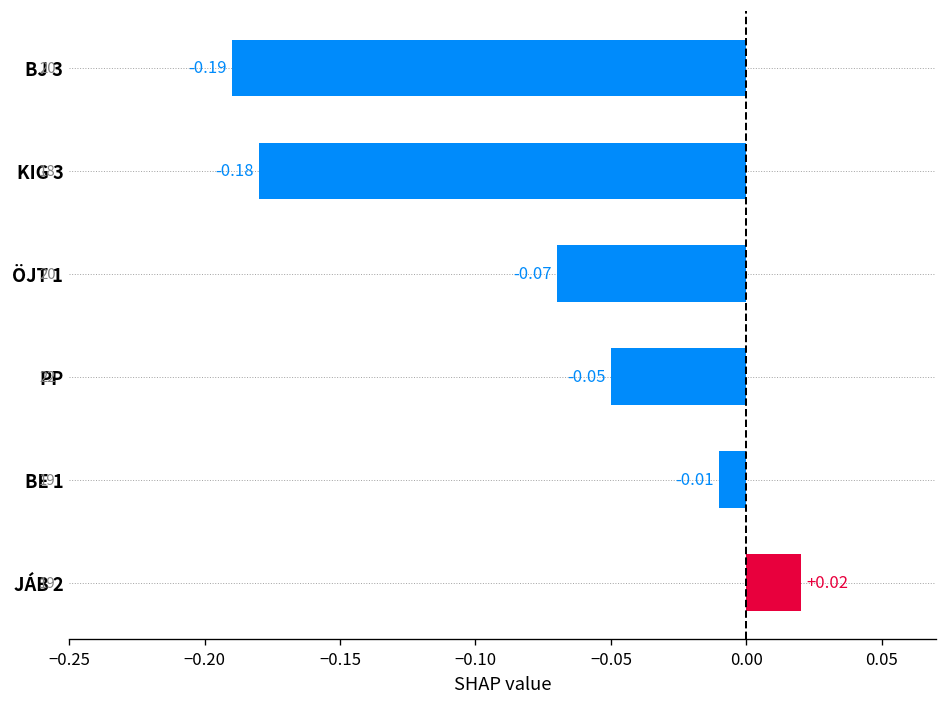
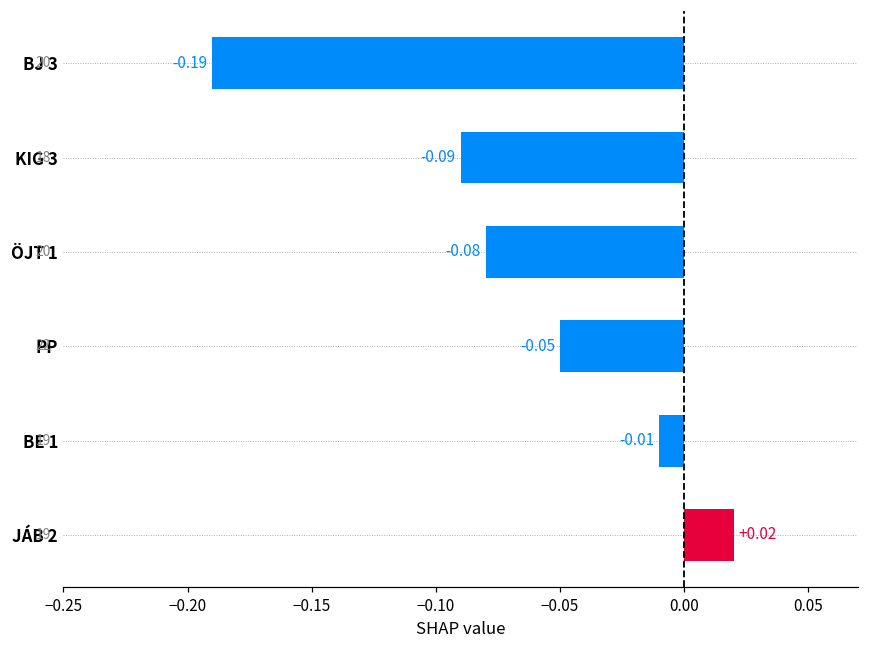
KIG 3: -0.18 -> -0.09
ÖJT 1: -0.07 -> -0.08
